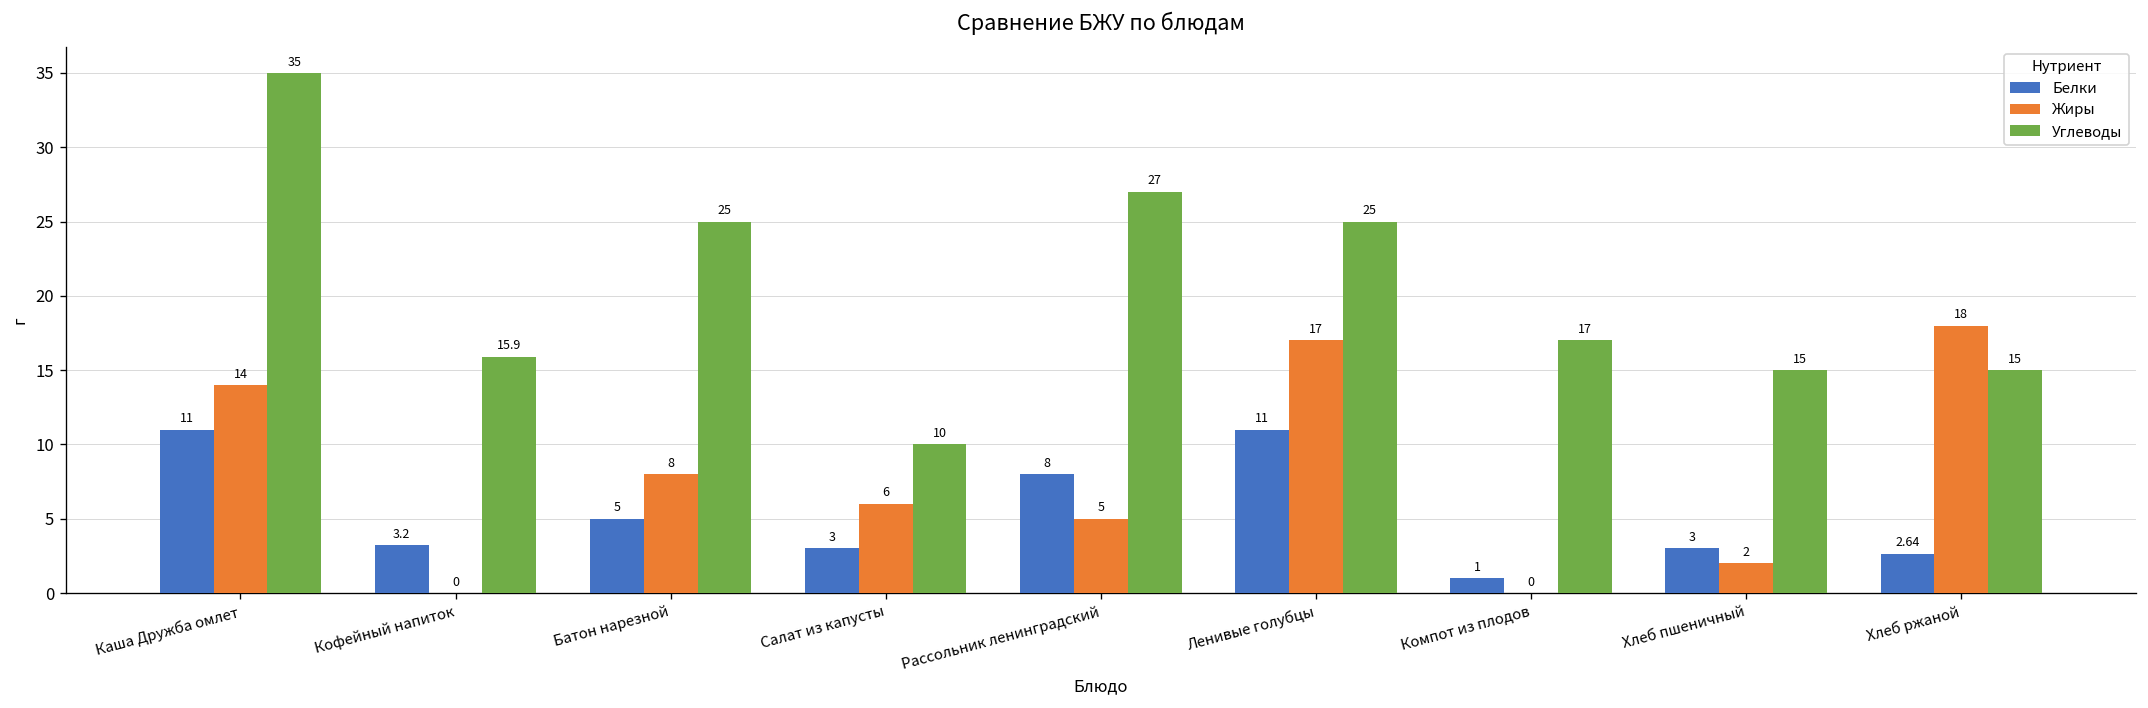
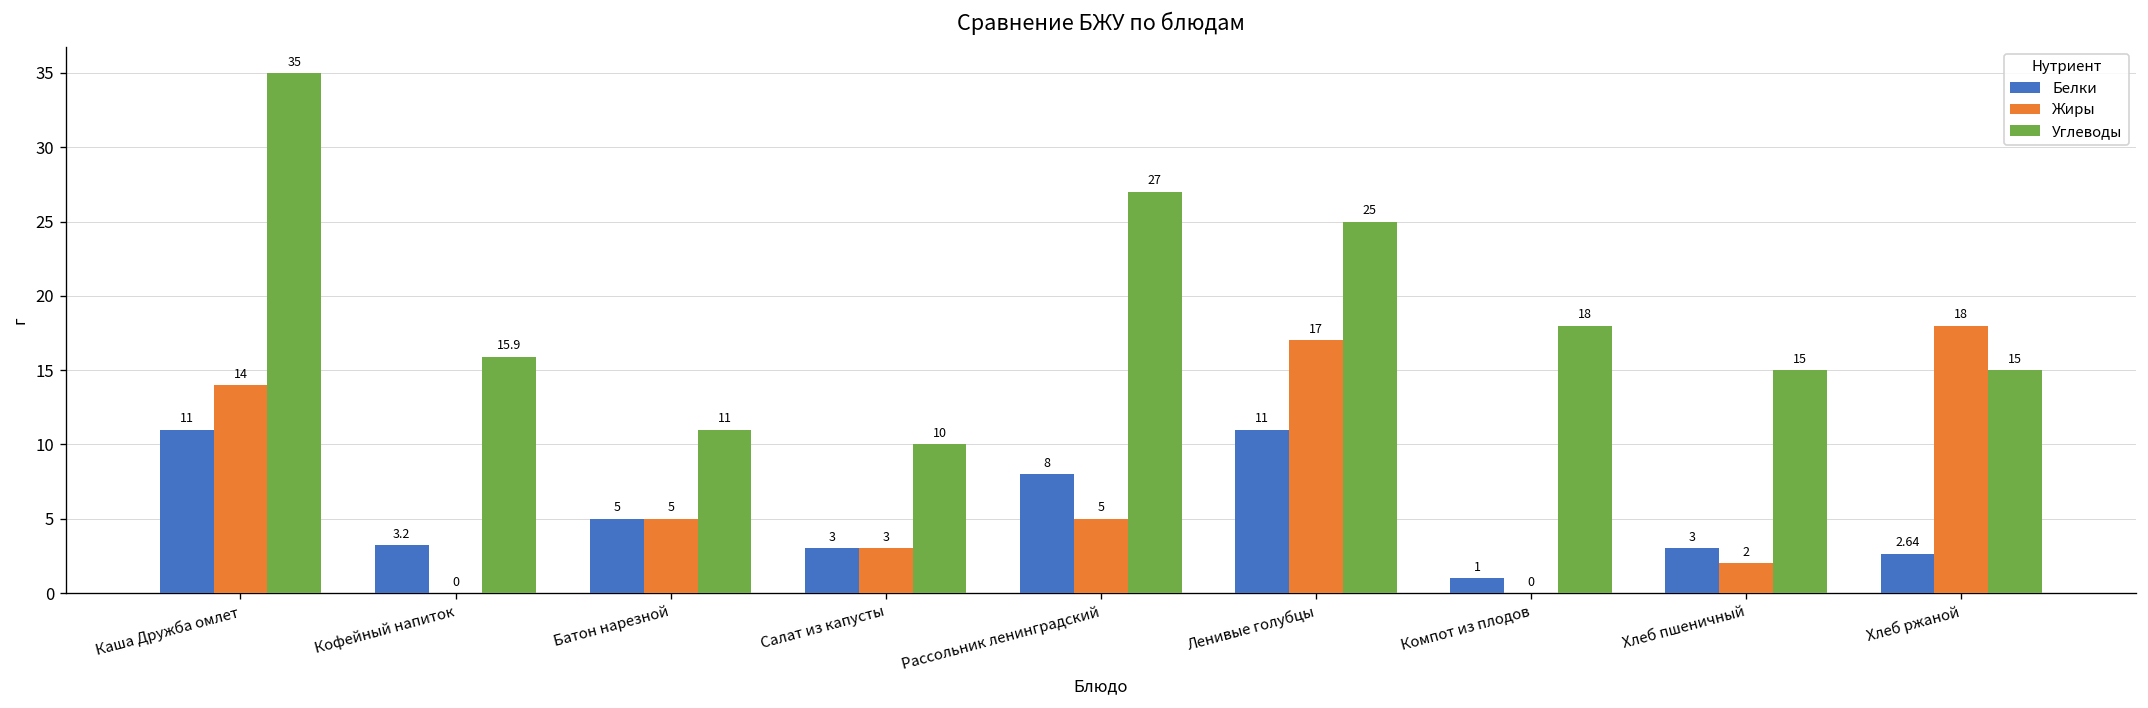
Жиры, Батон нарезной: 8 -> 5
Углеводы, Батон нарезной: 25 -> 11
Жиры, Салат из капусты: 6 -> 3
Углеводы, Компот из плодов: 17 -> 18
